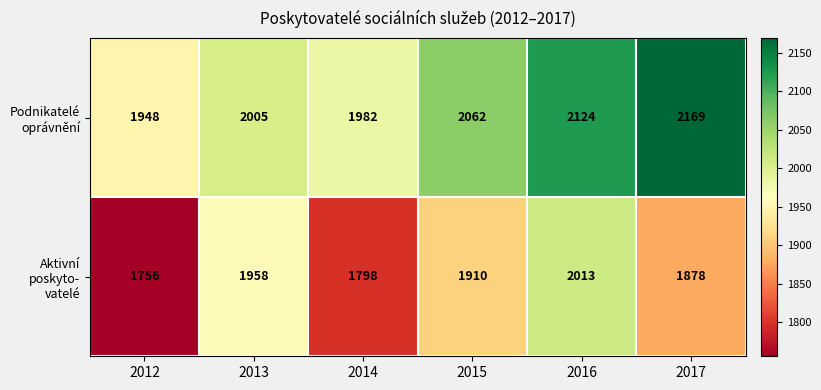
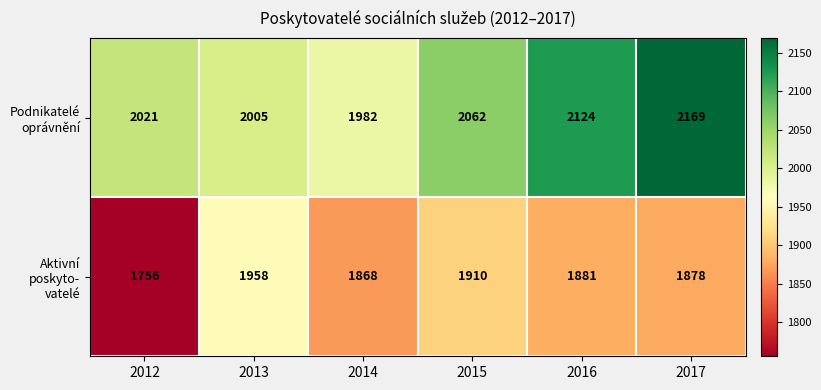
Podnikatelé oprávnění, 2012: 1948 -> 2021
Aktivní poskyto- vatelé, 2014: 1798 -> 1868
Aktivní poskyto- vatelé, 2016: 2013 -> 1881
